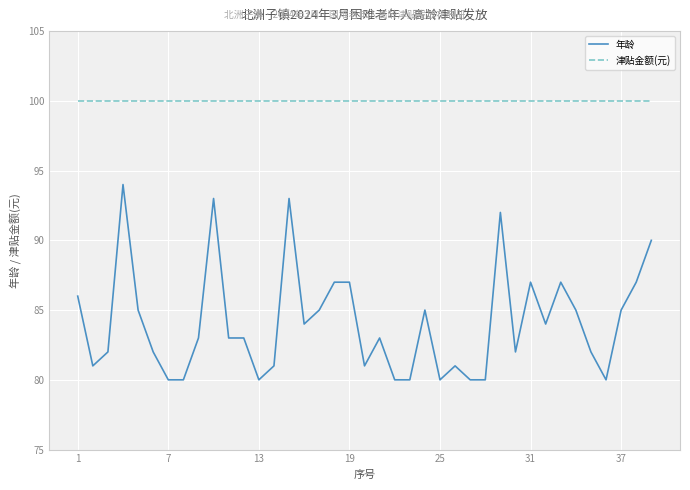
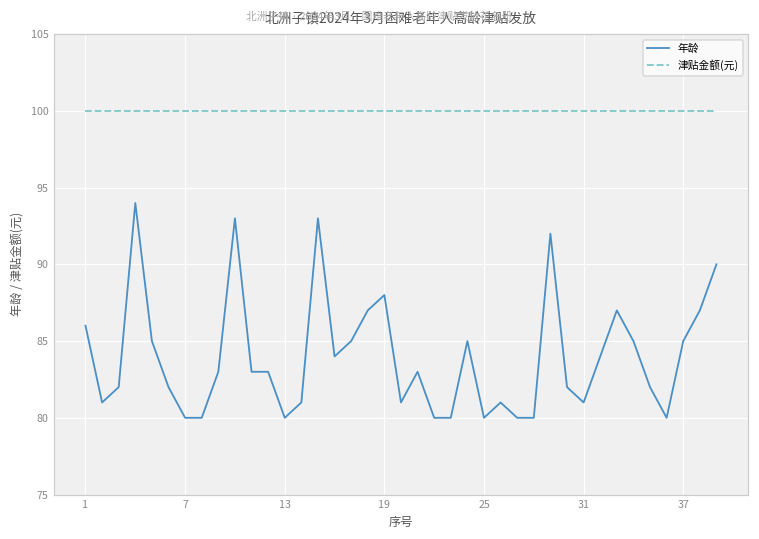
年龄, 19: 87 -> 88
年龄, 31: 87 -> 81
